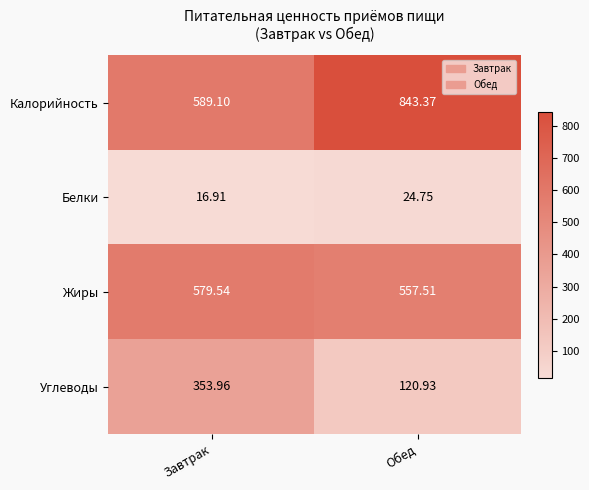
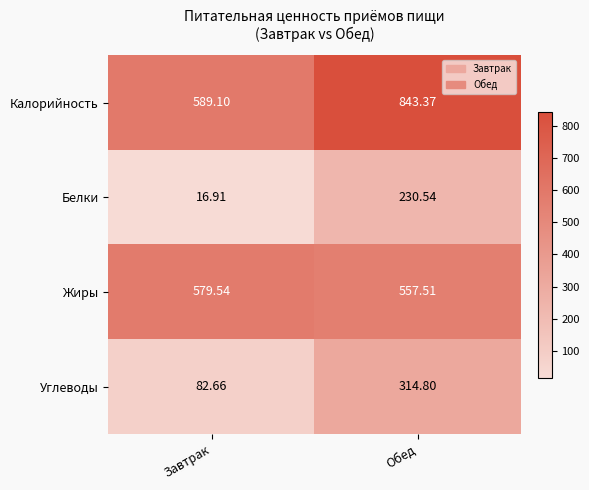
Белки, Обед: 24.75 -> 230.54
Углеводы, Завтрак: 353.96 -> 82.66
Углеводы, Обед: 120.93 -> 314.80
